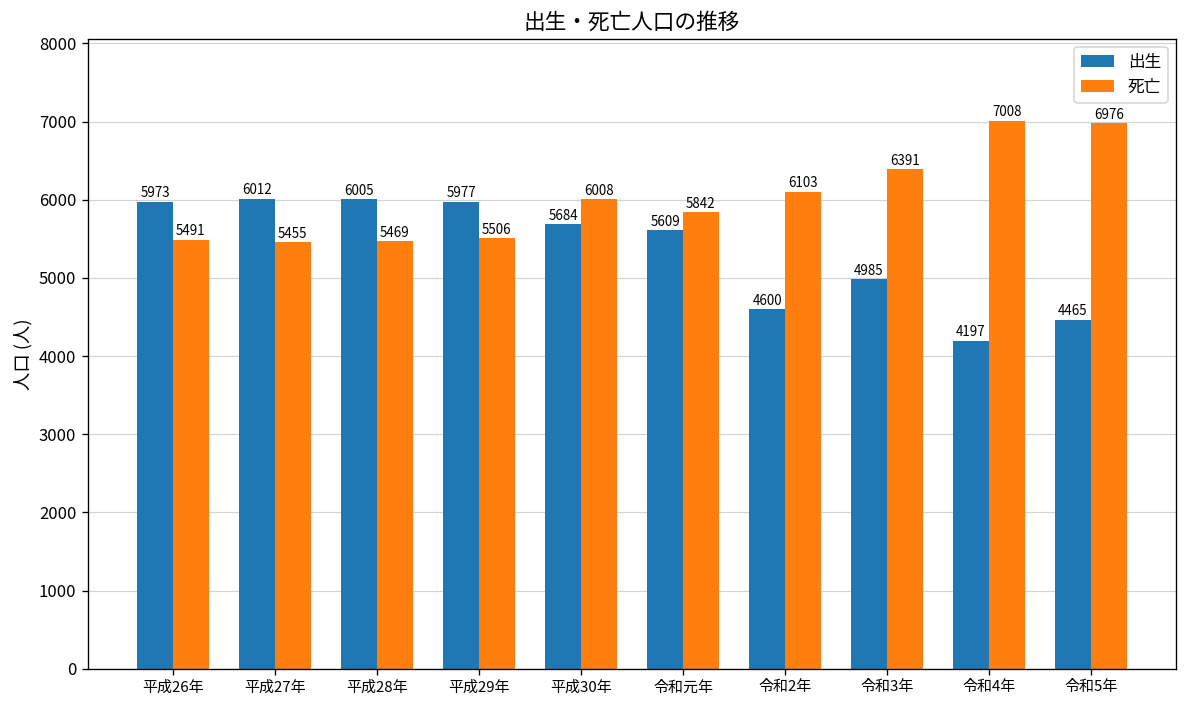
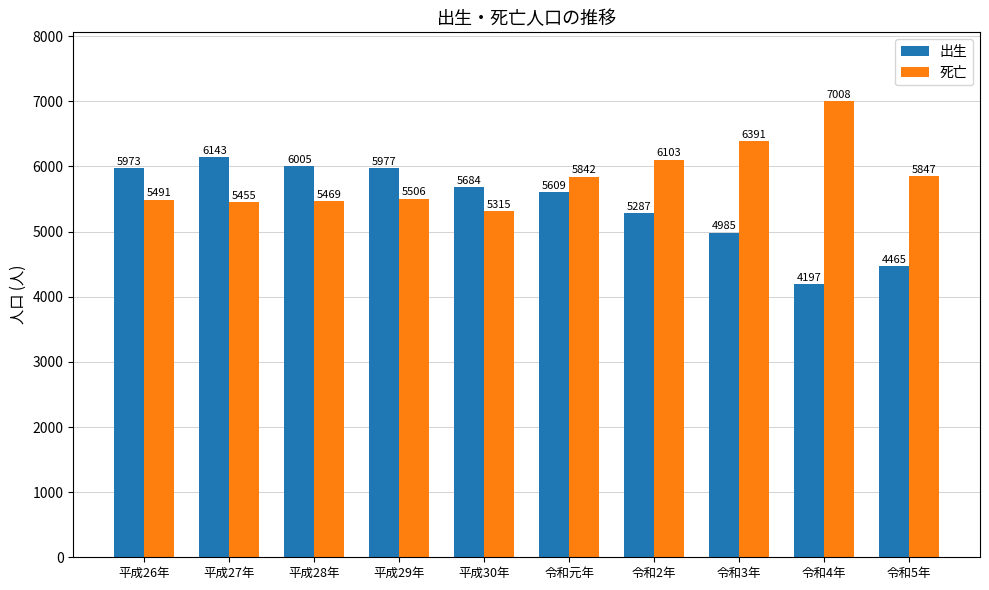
出生, 平成27年: 6012 -> 6143
死亡, 平成30年: 6008 -> 5315
出生, 令和2年: 4600 -> 5287
死亡, 令和5年: 6976 -> 5847
